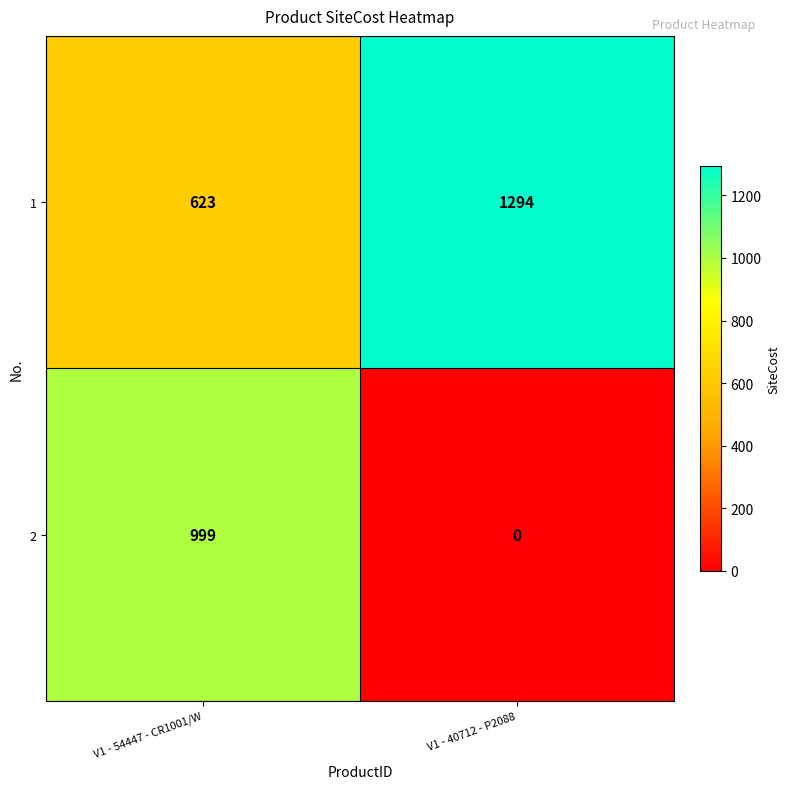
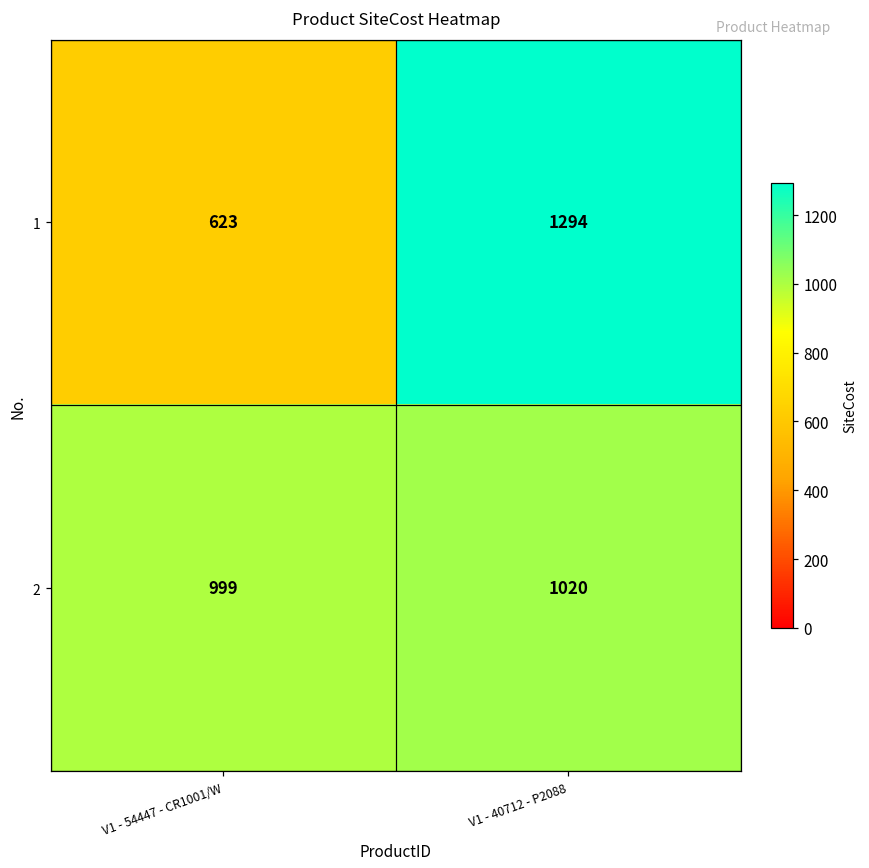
2, V1 - 40712 - P2088: 0 -> 1020
